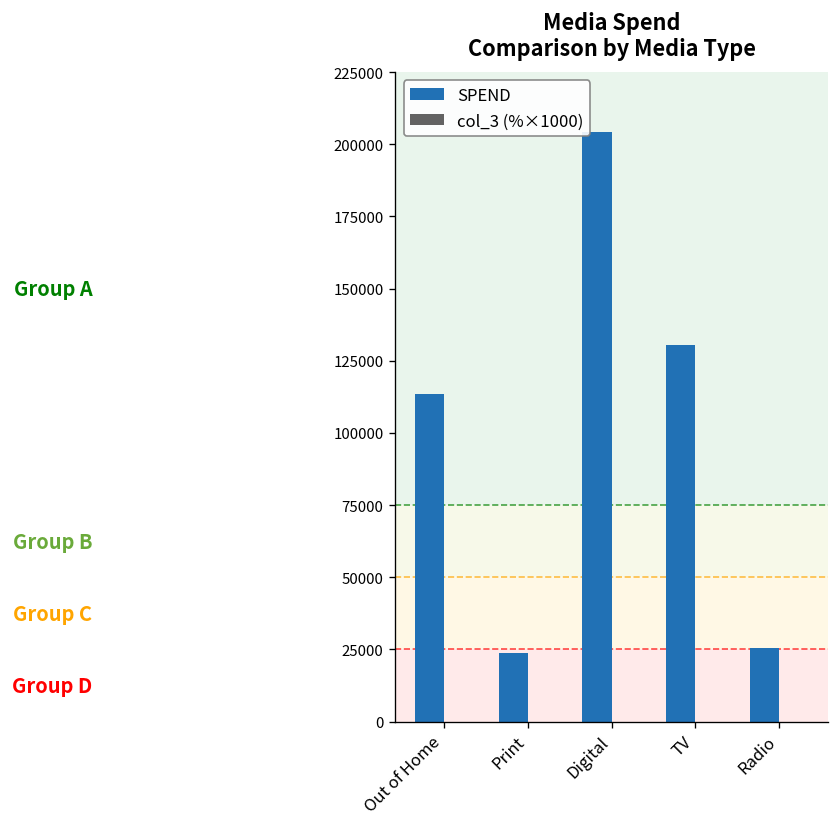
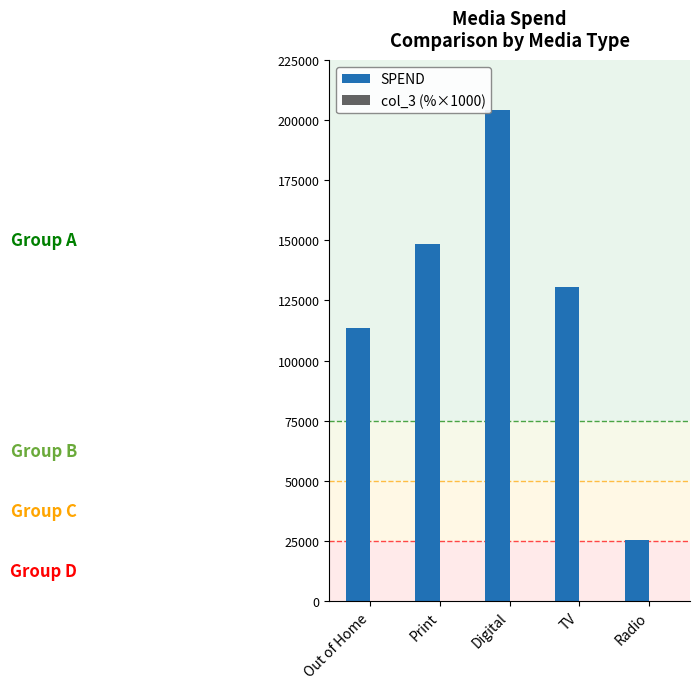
SPEND, Print: 24000 -> 148000
